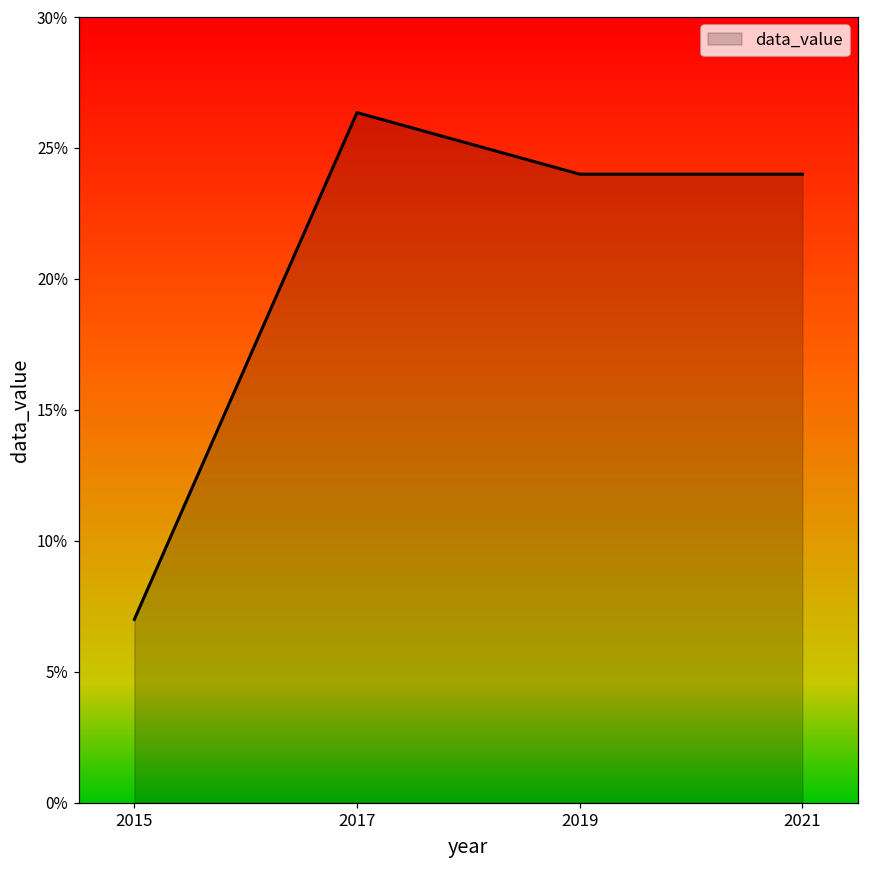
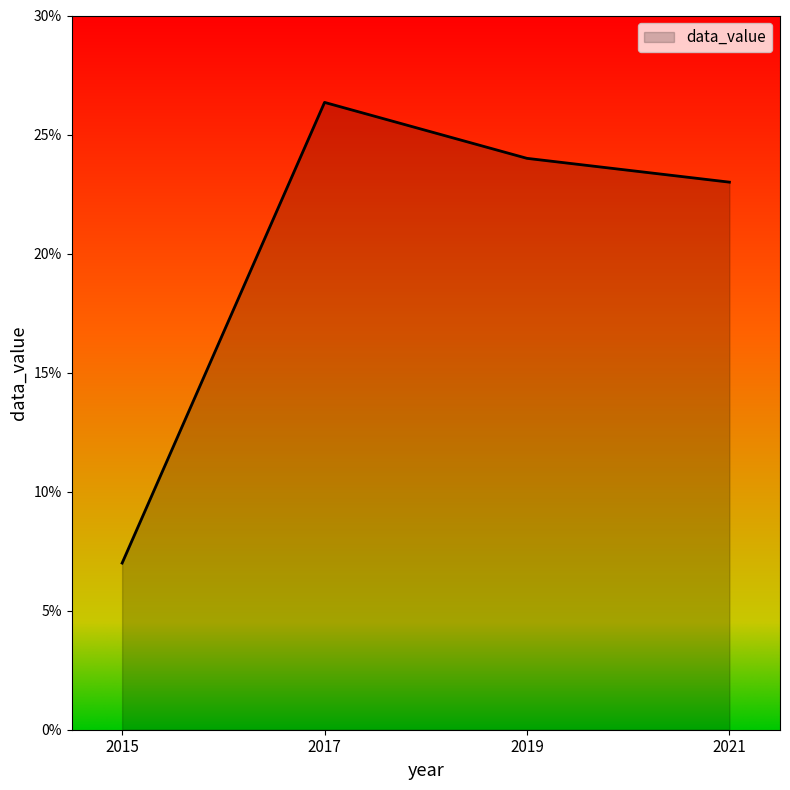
2021: 24% -> 23%
